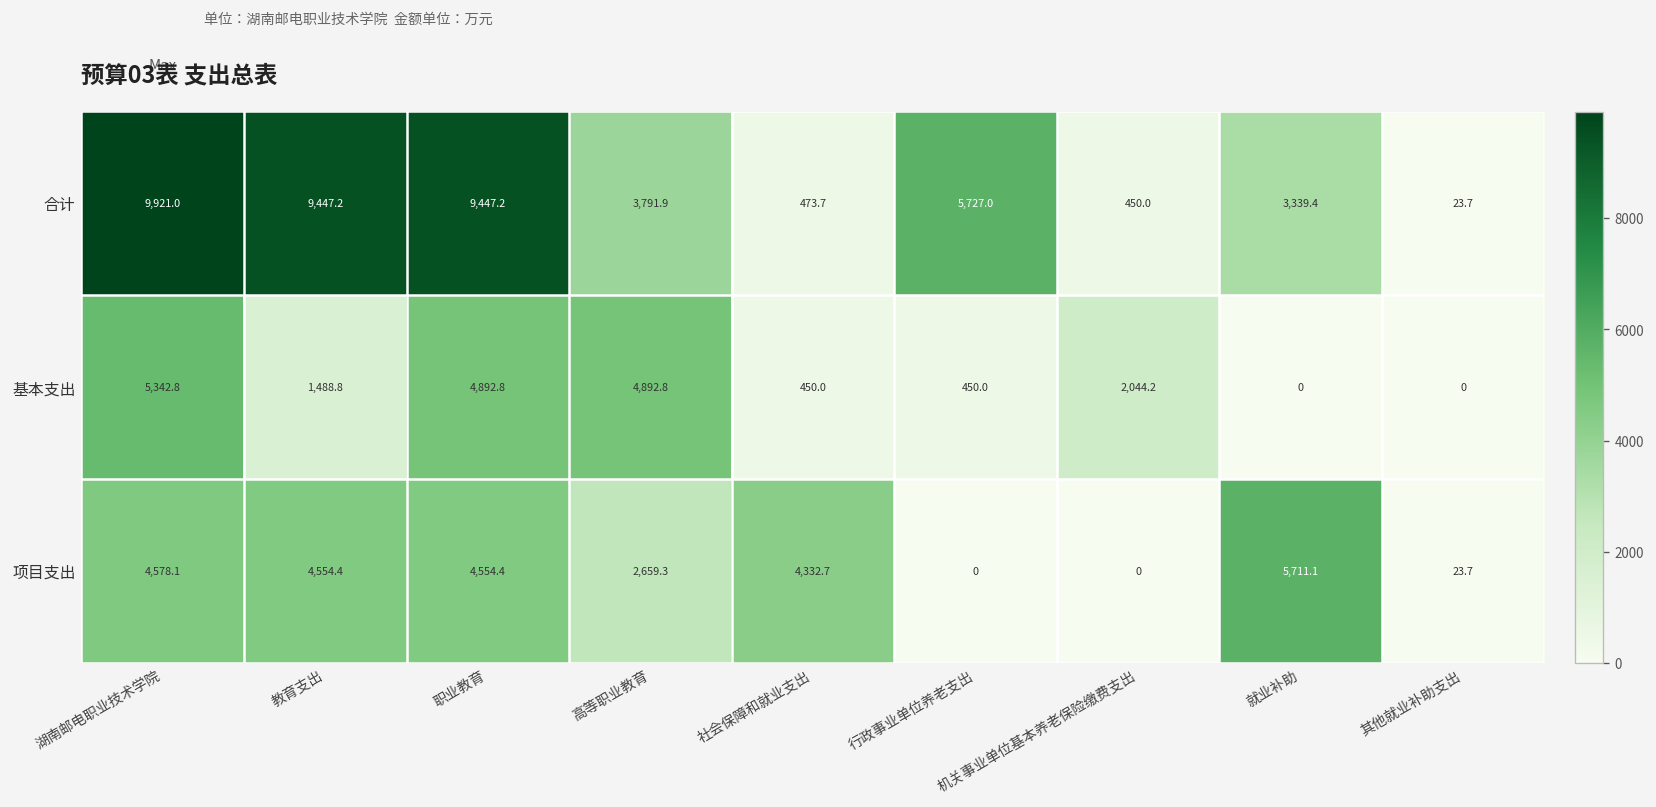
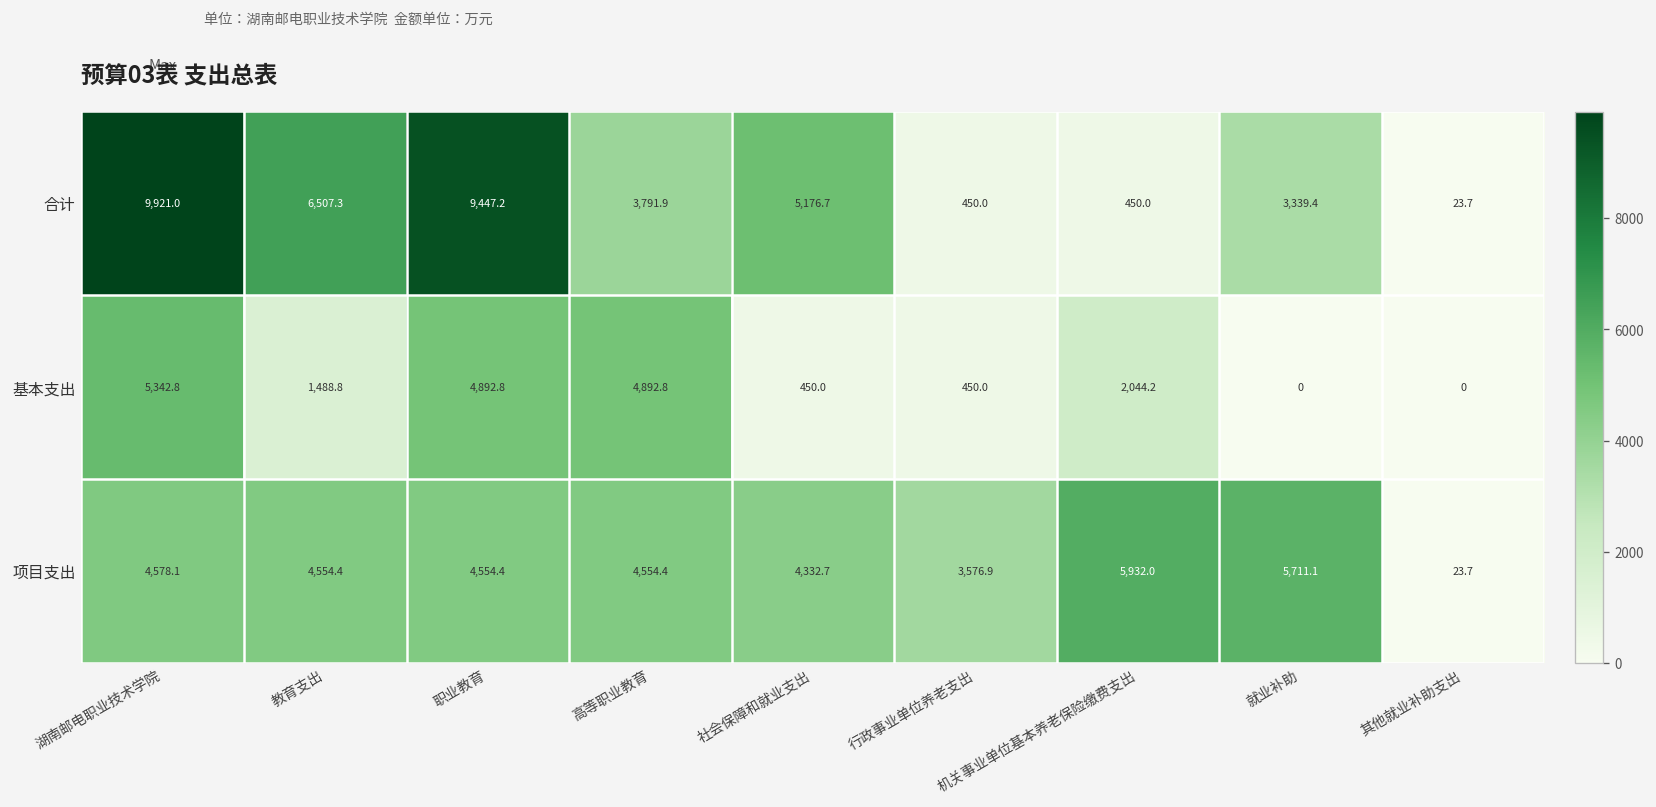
合计, 教育支出: 9,447.2 -> 6,507.3
合计, 社会保障和就业支出: 473.7 -> 5,176.7
合计, 行政事业单位养老支出: 5,727.0 -> 450.0
项目支出, 高等职业教育: 2,659.3 -> 4,554.4
项目支出, 行政事业单位养老支出: 0 -> 3,576.9
项目支出, 机关事业单位基本养老保险缴费支出: 0 -> 5,932.0
